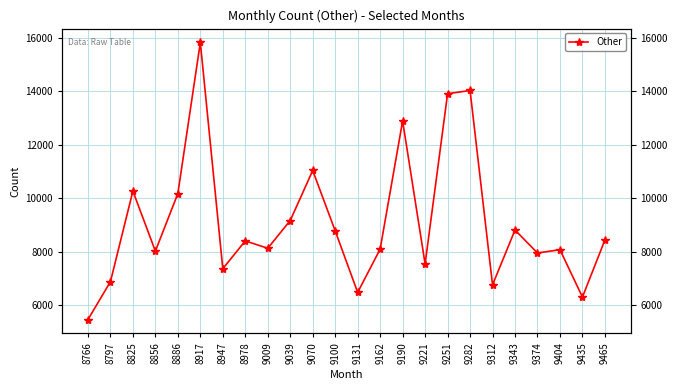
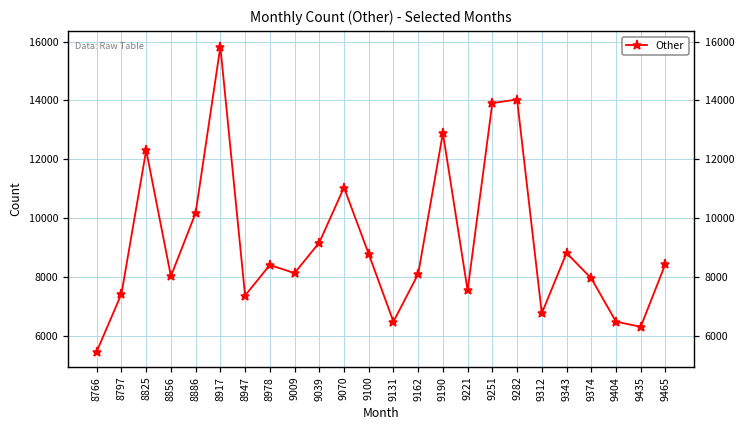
8797: 6900 -> 7400
8825: 10300 -> 12300
9404: 8100 -> 6500
